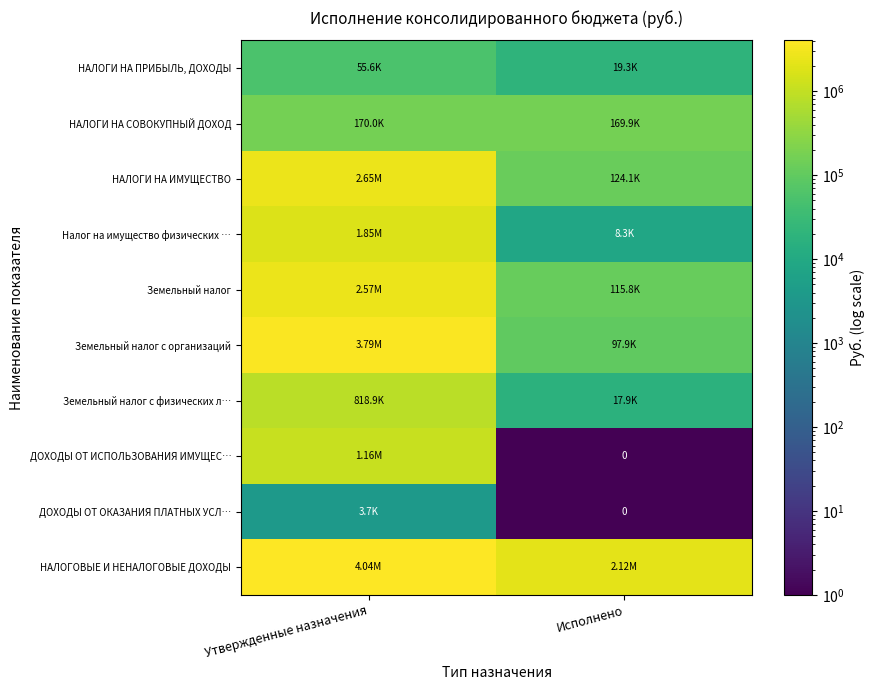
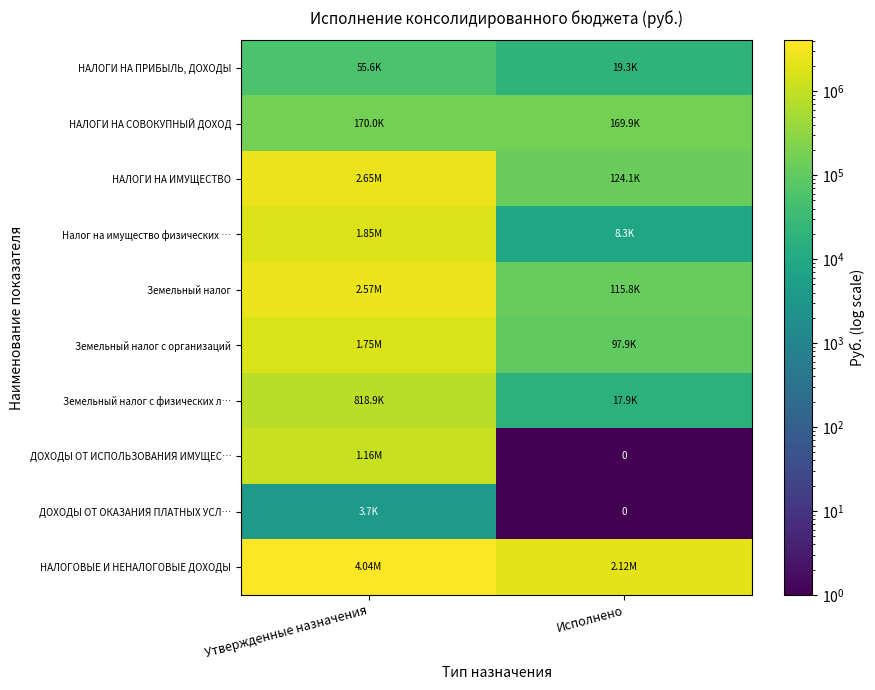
Земельный налог с организаций, Утвержденные назначения: 3.79M -> 1.75M
